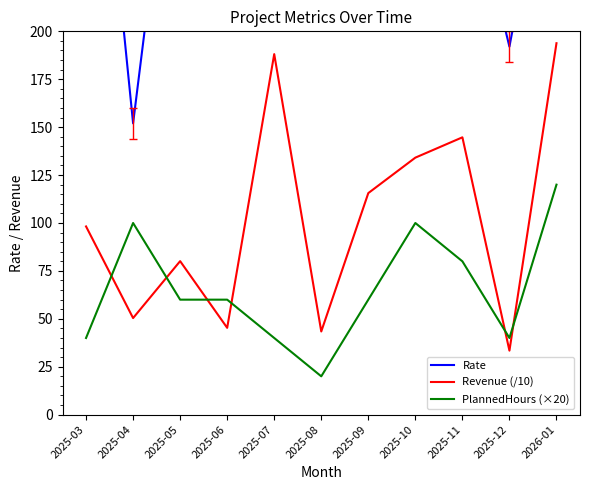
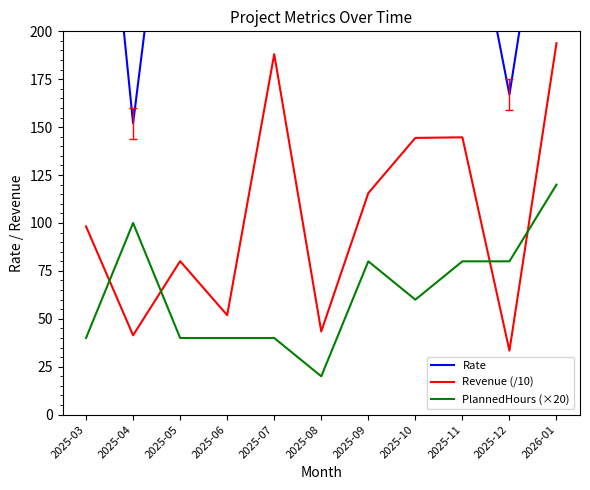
Revenue (/10), 2025-04: 50 -> 41
PlannedHours (×20), 2025-05: 60 -> 40
Revenue (/10), 2025-06: 45 -> 52
PlannedHours (×20), 2025-06: 60 -> 40
PlannedHours (×20), 2025-09: 60 -> 80
Revenue (/10), 2025-10: 134 -> 144
PlannedHours (×20), 2025-10: 100 -> 60
Rate, 2025-12: 192 -> 167
PlannedHours (×20), 2025-12: 40 -> 80
